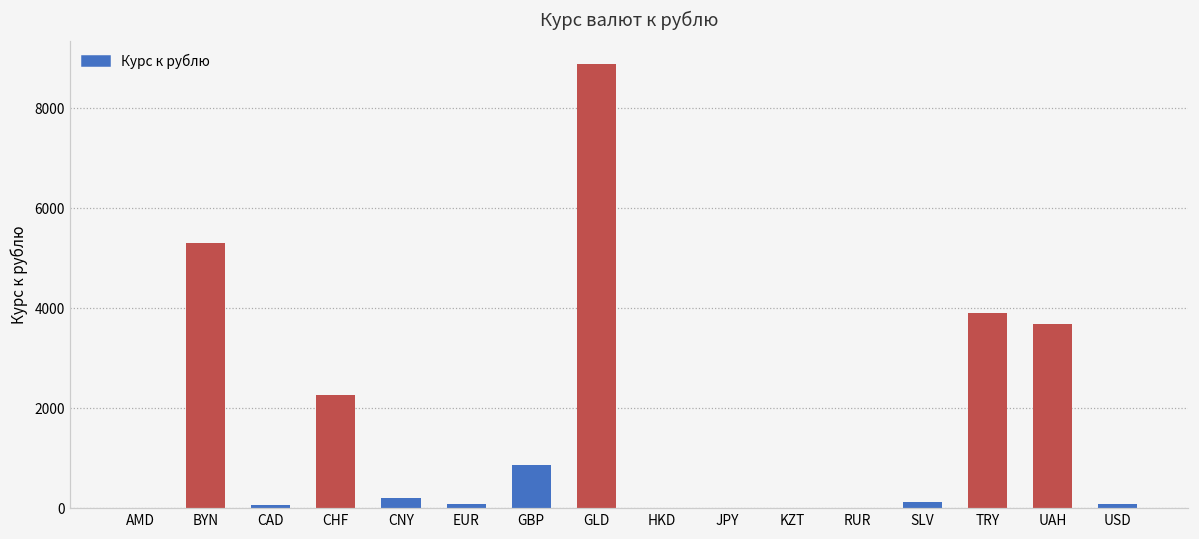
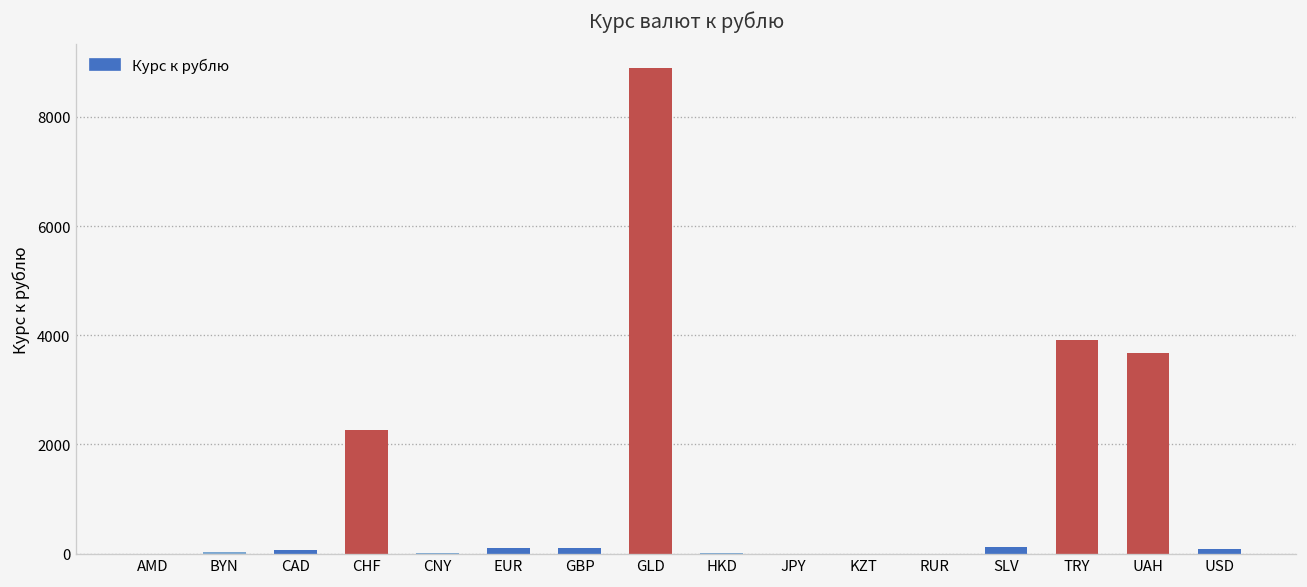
BYN: 5300 -> 0
CNY: 200 -> 0
GBP: 900 -> 100
